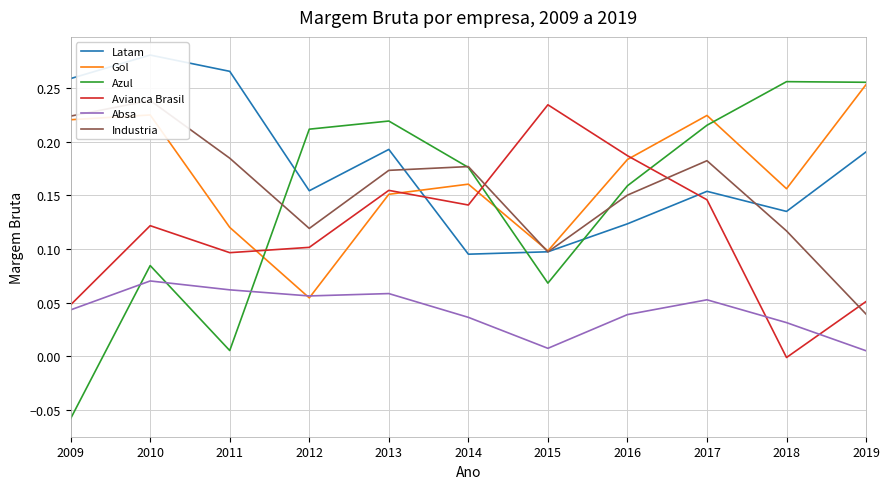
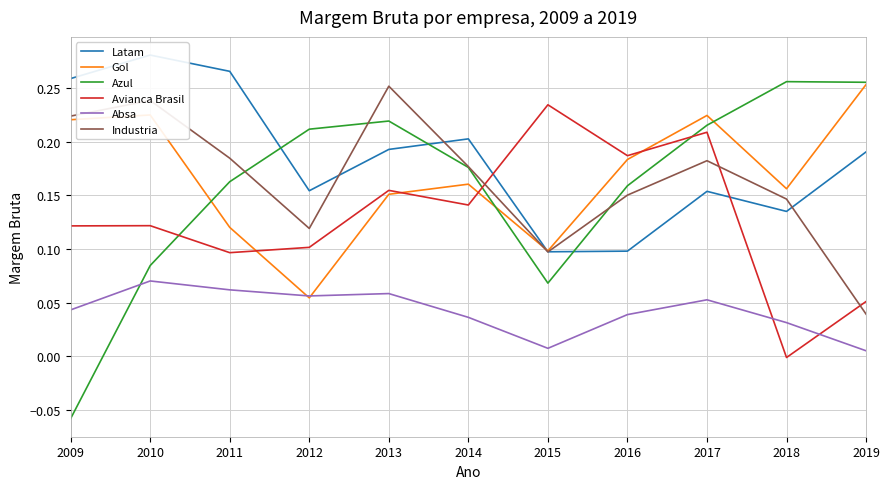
Avianca Brasil, 2009: 0.048 -> 0.121
Azul, 2011: 0.005 -> 0.163
Industria, 2013: 0.173 -> 0.252
Latam, 2014: 0.095 -> 0.203
Latam, 2016: 0.123 -> 0.098
Avianca Brasil, 2017: 0.146 -> 0.209
Industria, 2018: 0.117 -> 0.146
